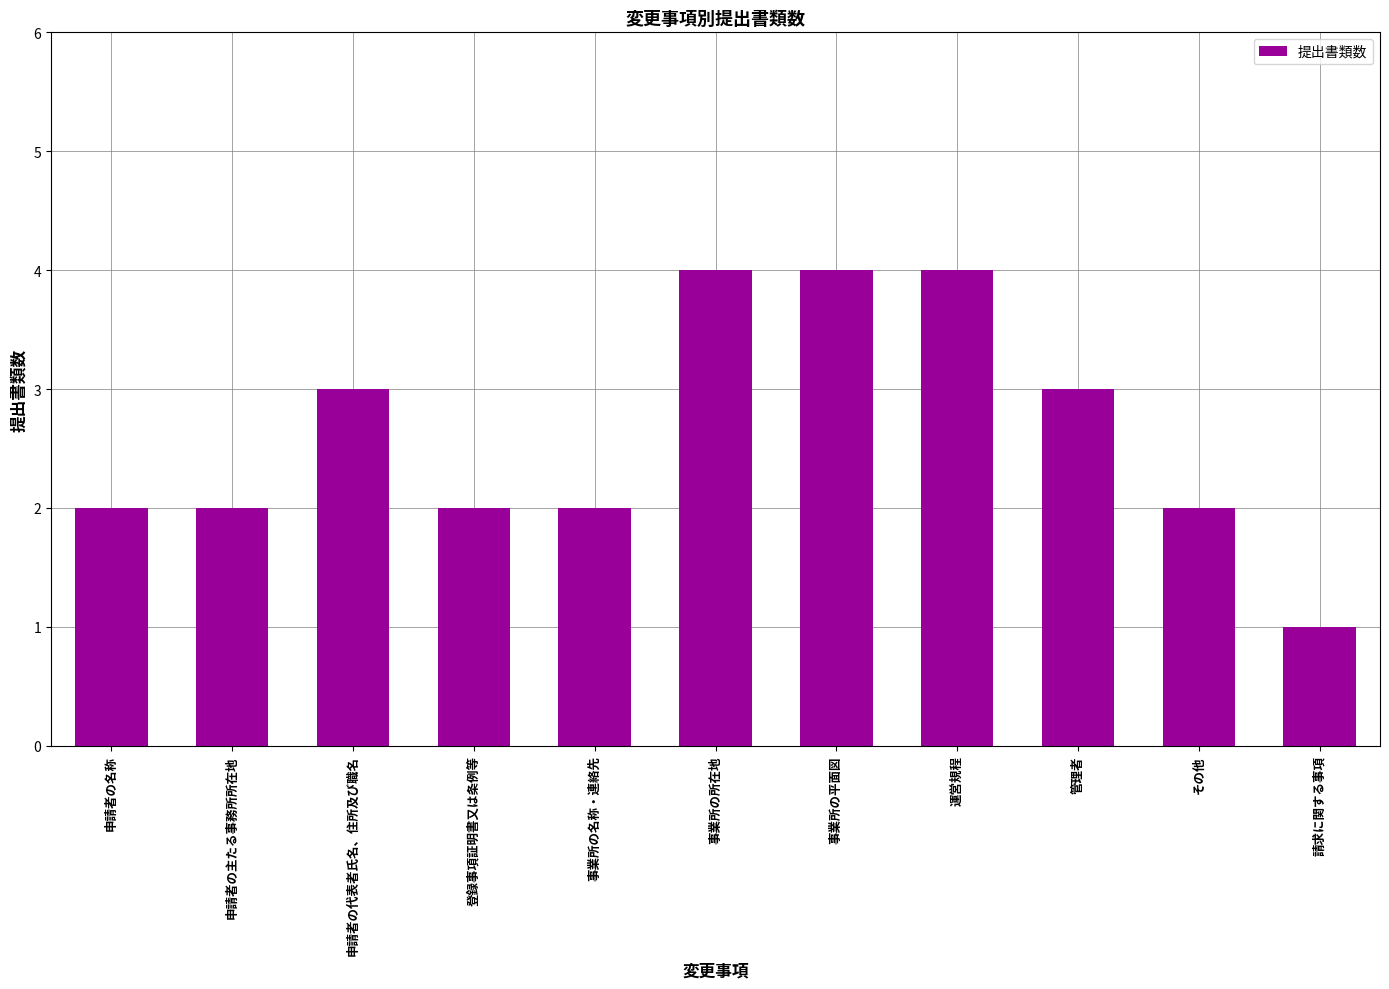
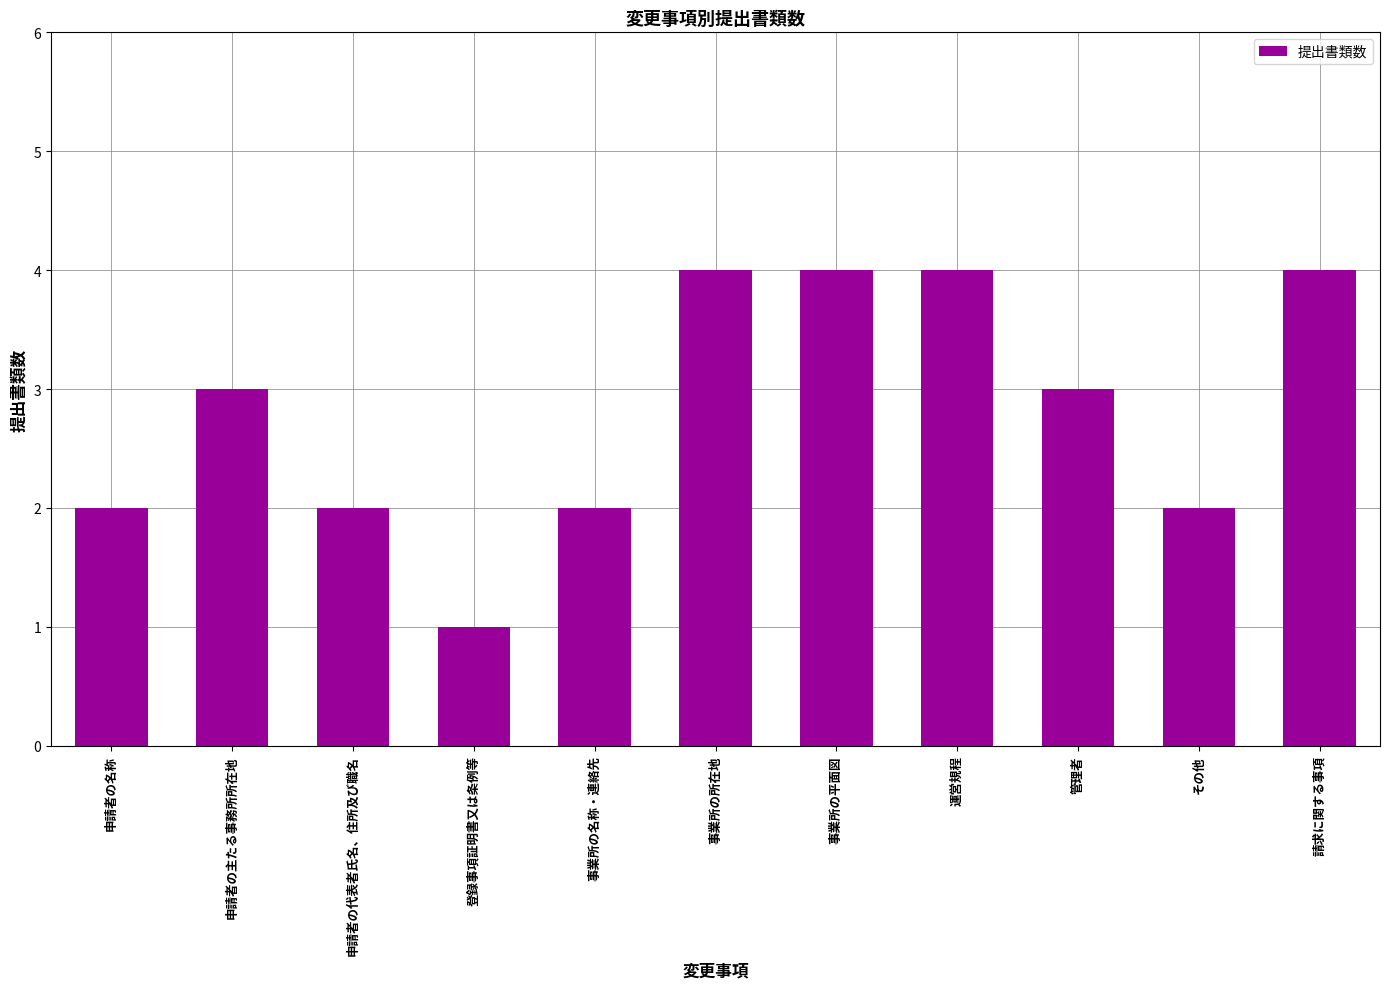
申請者の主たる事務所所在地: 2 -> 3
申請者の代表者氏名、住所及び職名: 3 -> 2
登録事項証明書又は条例等: 2 -> 1
請求に関する事項: 1 -> 4
